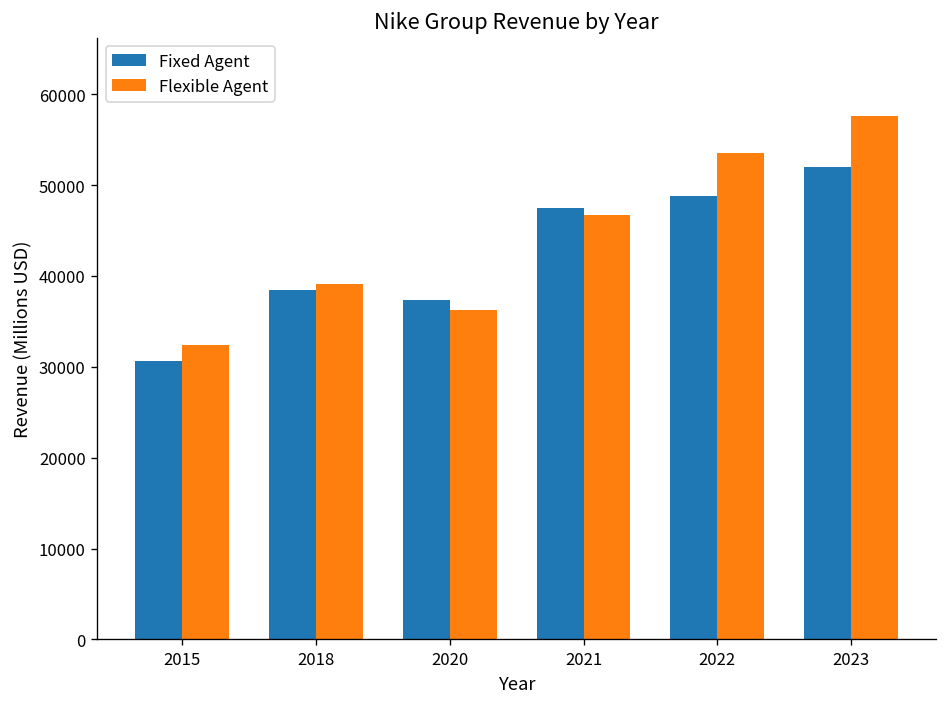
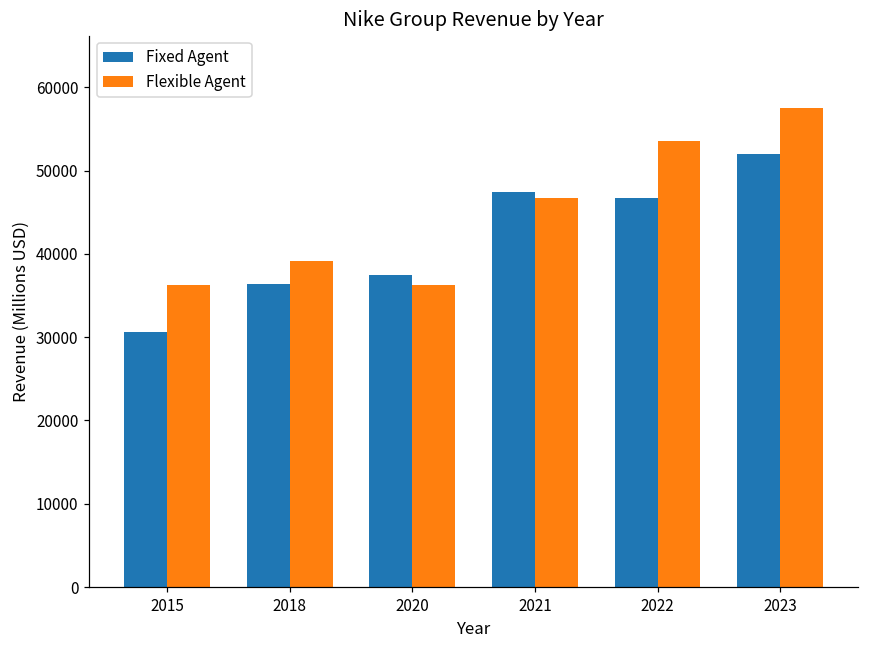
Flexible Agent, 2015: 32000 -> 36000
Fixed Agent, 2018: 38000 -> 36000
Fixed Agent, 2022: 49000 -> 47000
